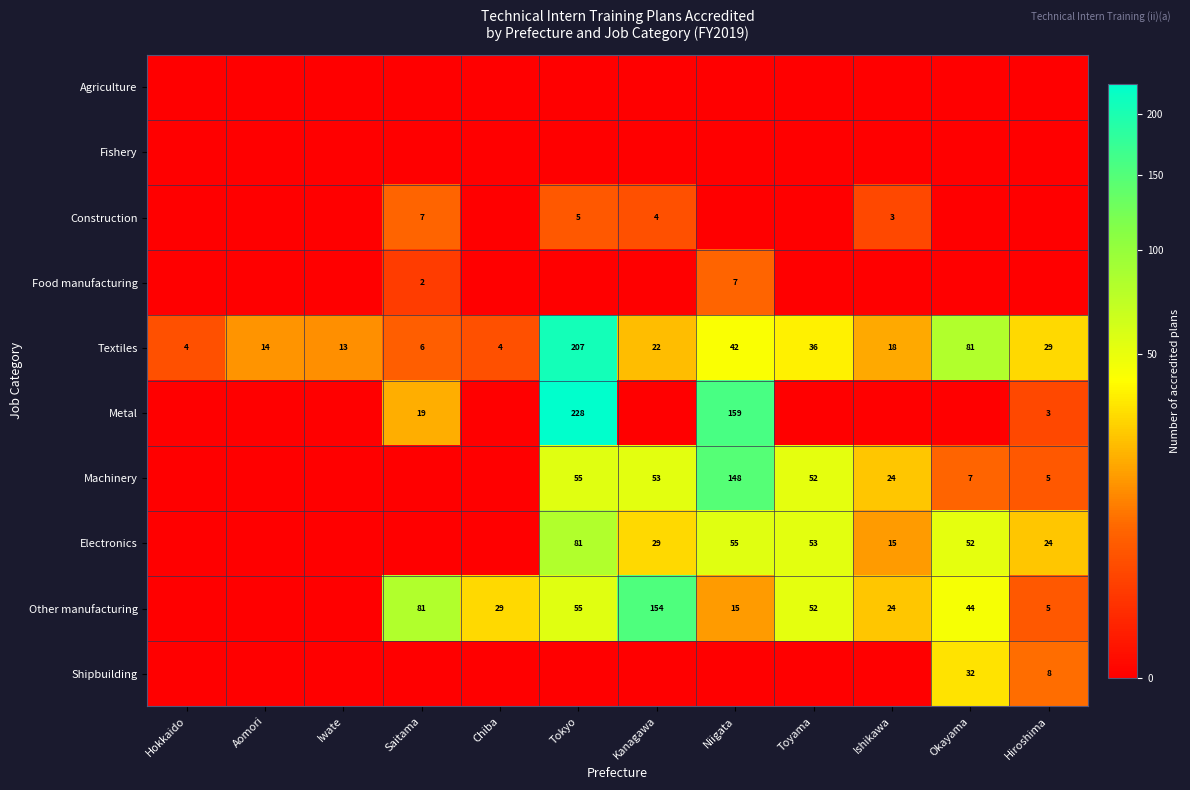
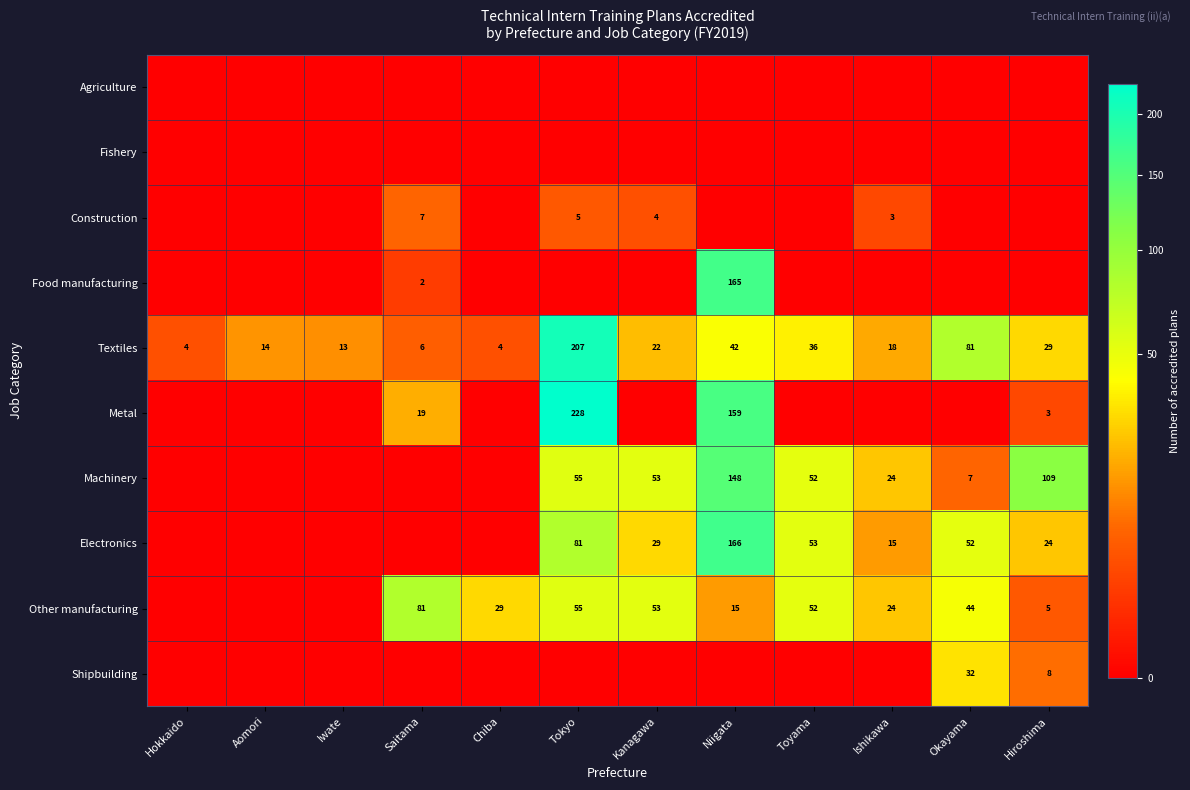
Food manufacturing, Niigata: 7 -> 165
Machinery, Hiroshima: 5 -> 109
Electronics, Niigata: 55 -> 166
Other manufacturing, Kanagawa: 154 -> 53
